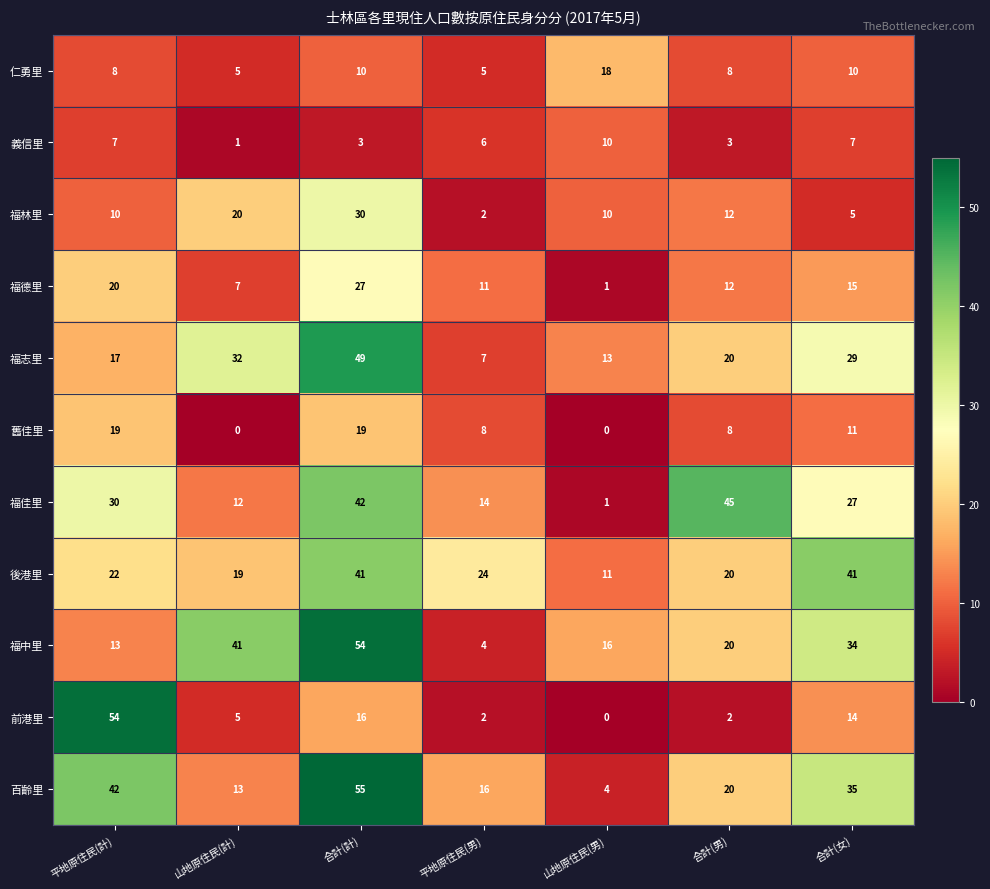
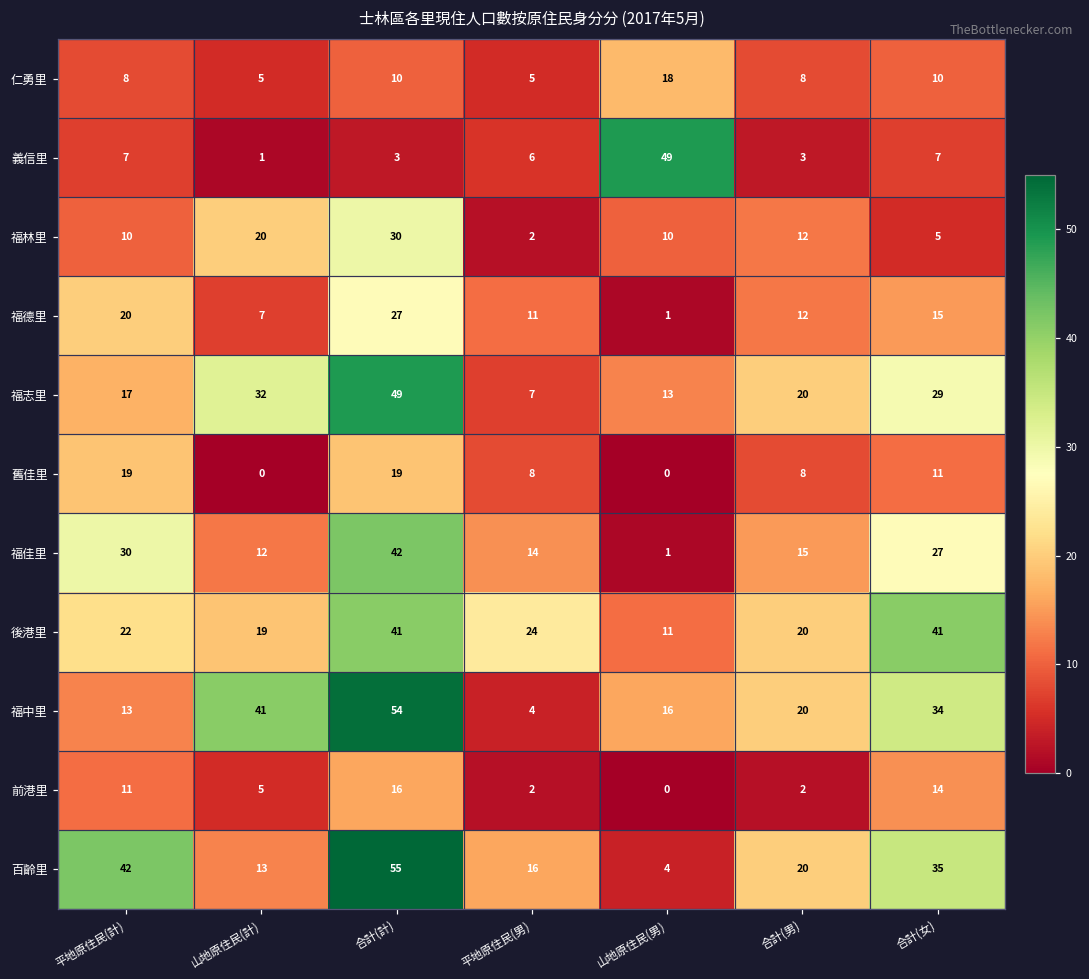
義信里, 山地原住民(男): 10 -> 49
福佳里, 合計(男): 45 -> 15
前港里, 平地原住民(計): 54 -> 11
